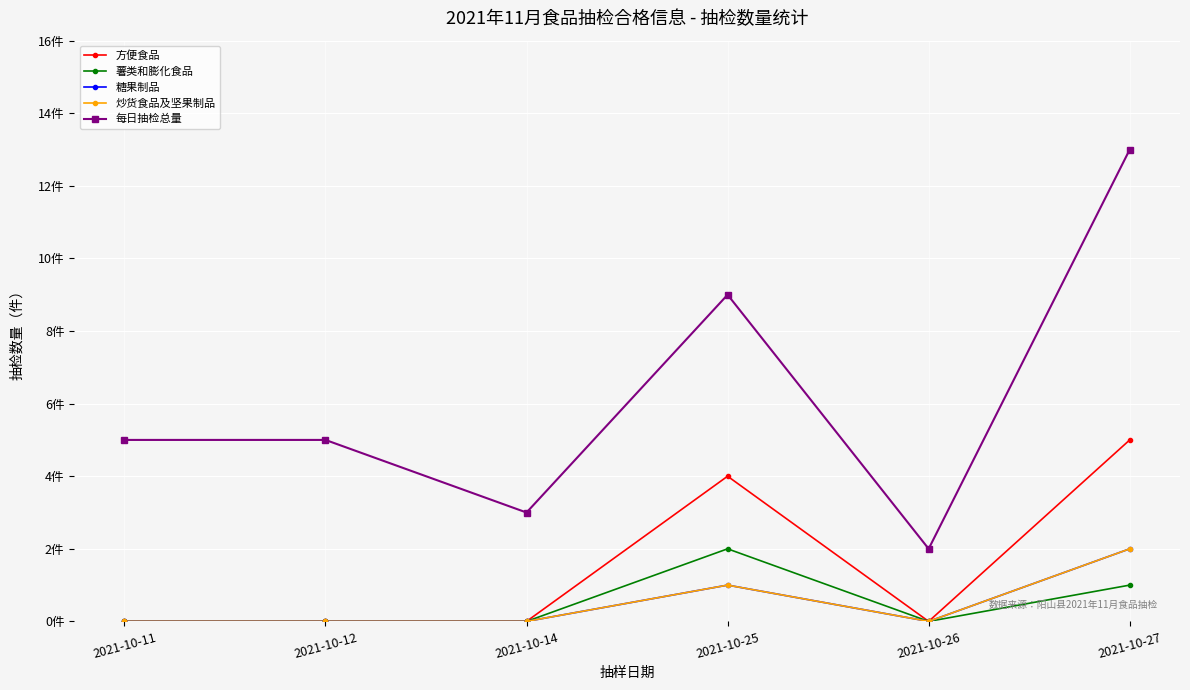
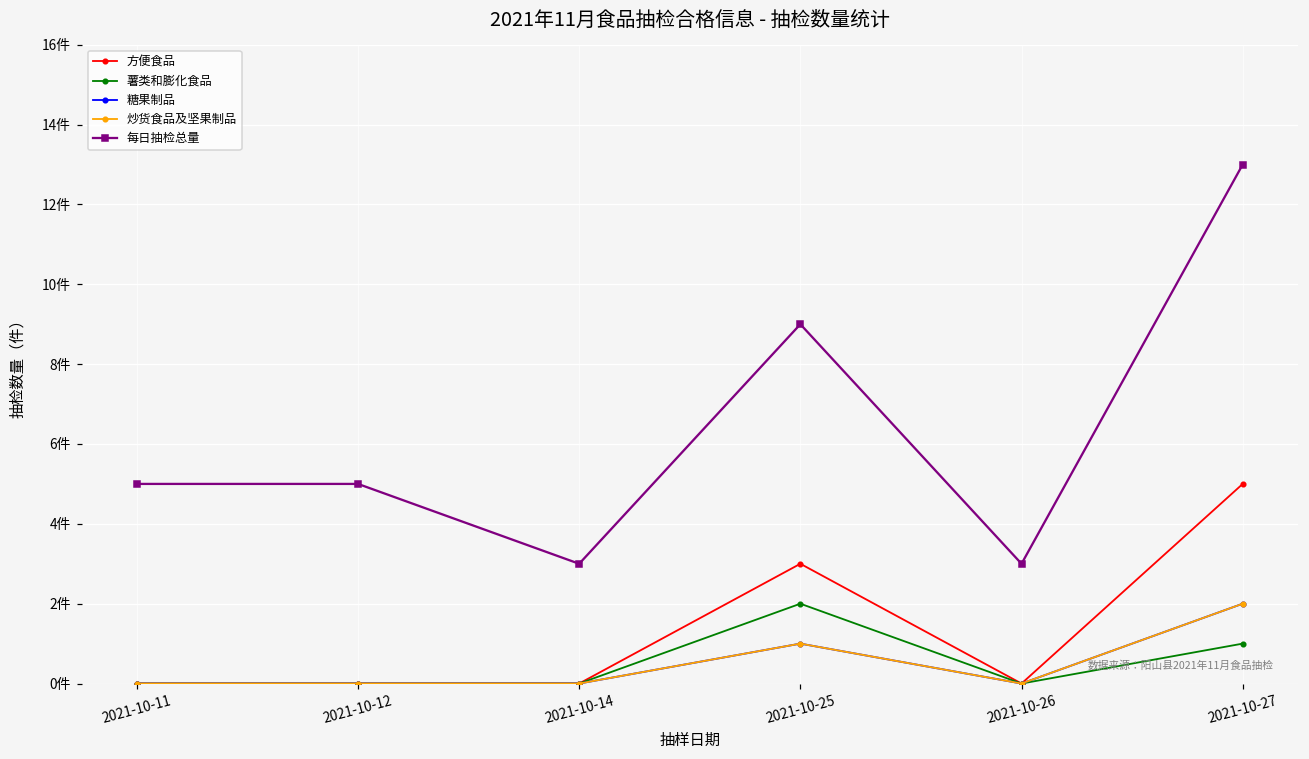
方便食品, 2021-10-25: 4件 -> 3件
每日抽检总量, 2021-10-26: 2件 -> 3件
